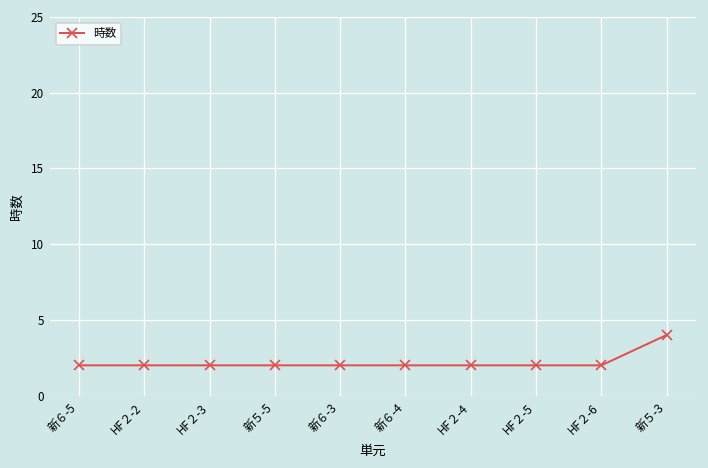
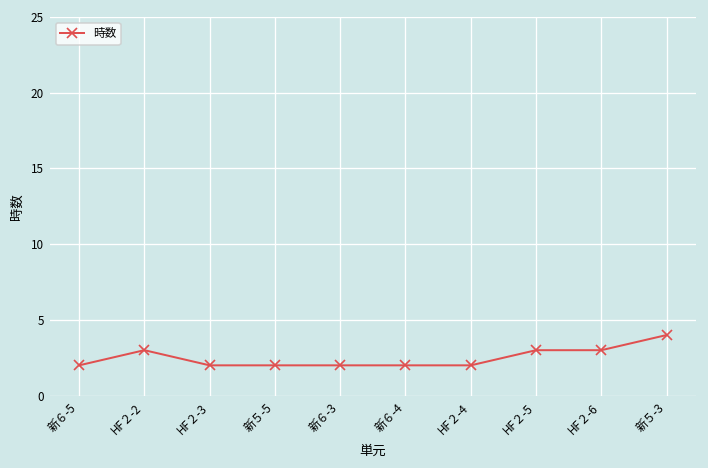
HF２-2: 2 -> 3
HF２-5: 2 -> 3
HF２-6: 2 -> 3
